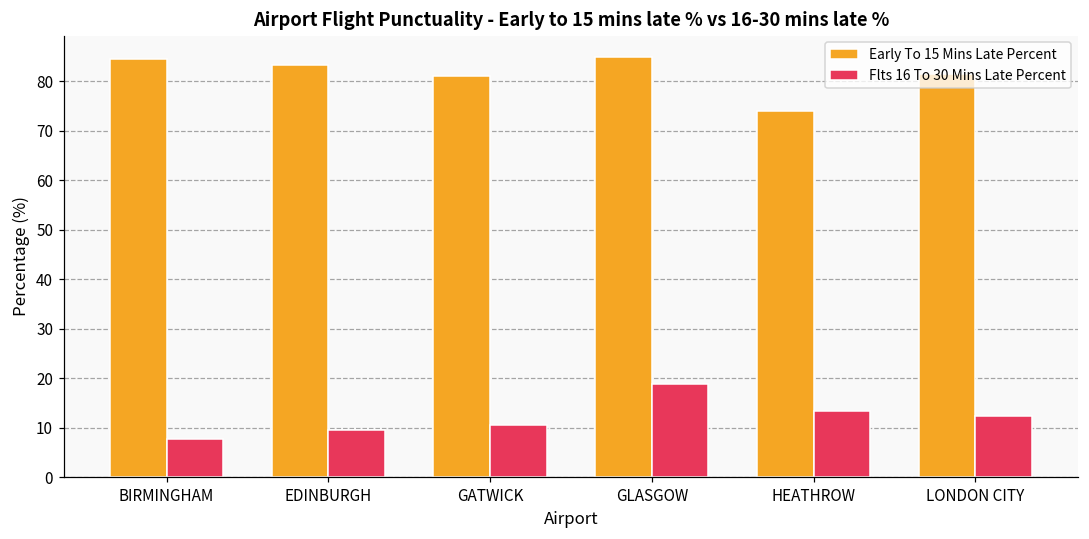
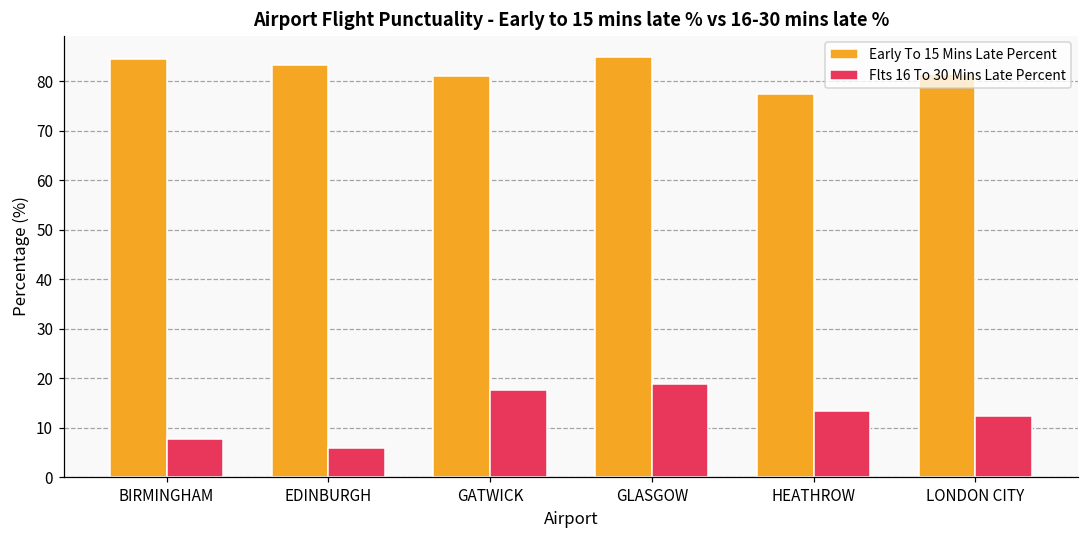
Flts 16 To 30 Mins Late Percent, EDINBURGH: 9 -> 6
Flts 16 To 30 Mins Late Percent, GATWICK: 11 -> 18
Early To 15 Mins Late Percent, HEATHROW: 74 -> 77
